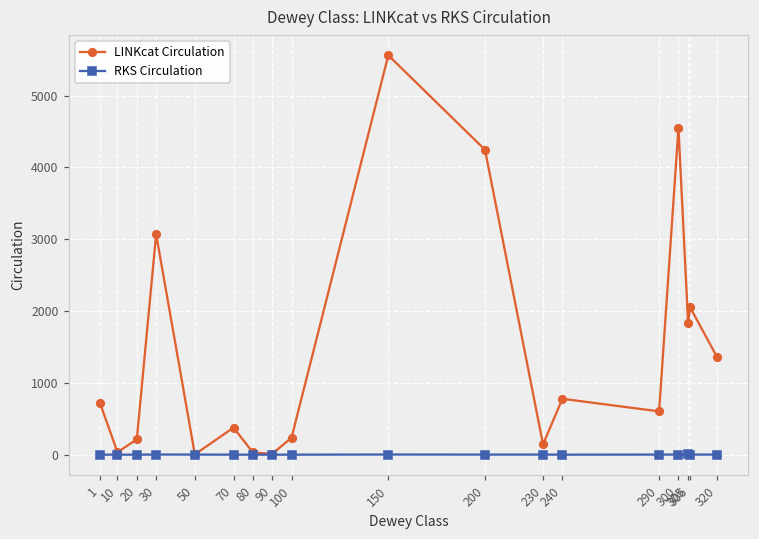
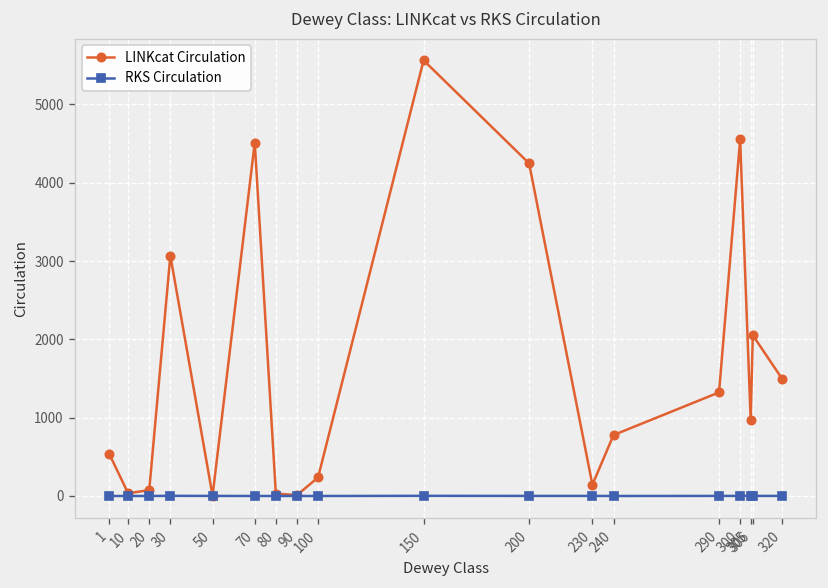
LINKcat Circulation, 1: 700 -> 500
LINKcat Circulation, 20: 200 -> 100
LINKcat Circulation, 70: 400 -> 4500
LINKcat Circulation, 290: 600 -> 1300
LINKcat Circulation, 305: 1800 -> 1000
LINKcat Circulation, 320: 1400 -> 1500
